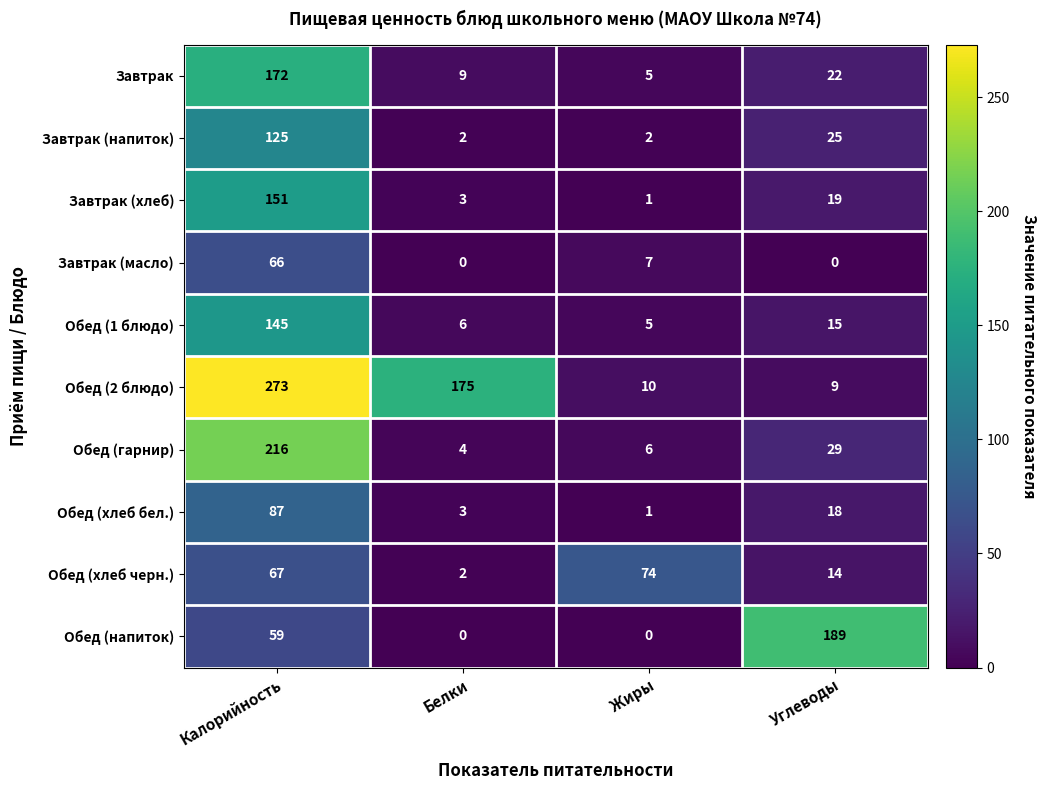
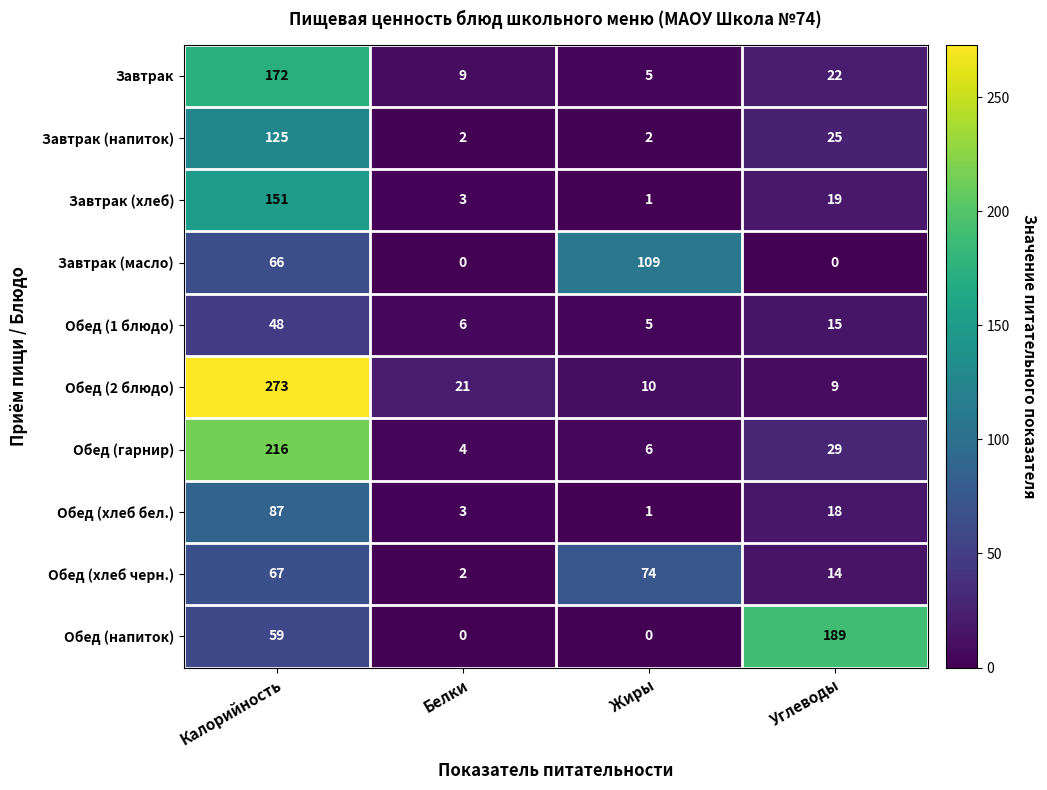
Завтрак (масло), Жиры: 7 -> 109
Обед (1 блюдо), Калорийность: 145 -> 48
Обед (2 блюдо), Белки: 175 -> 21
